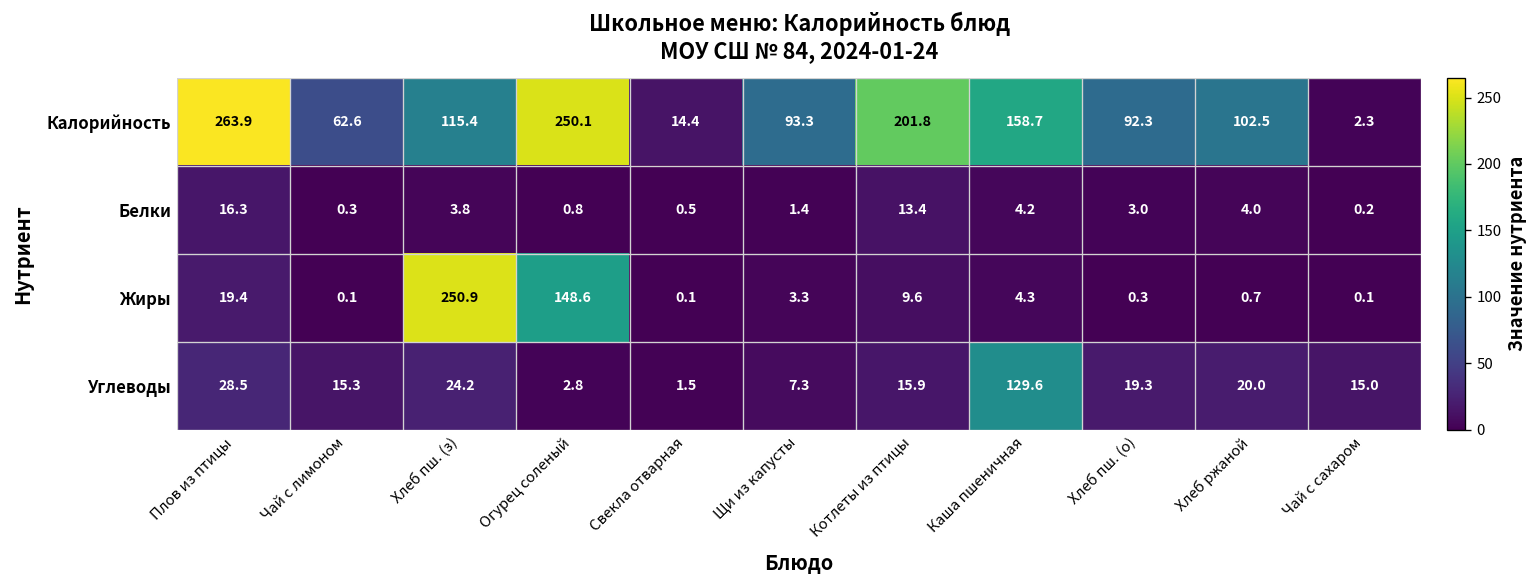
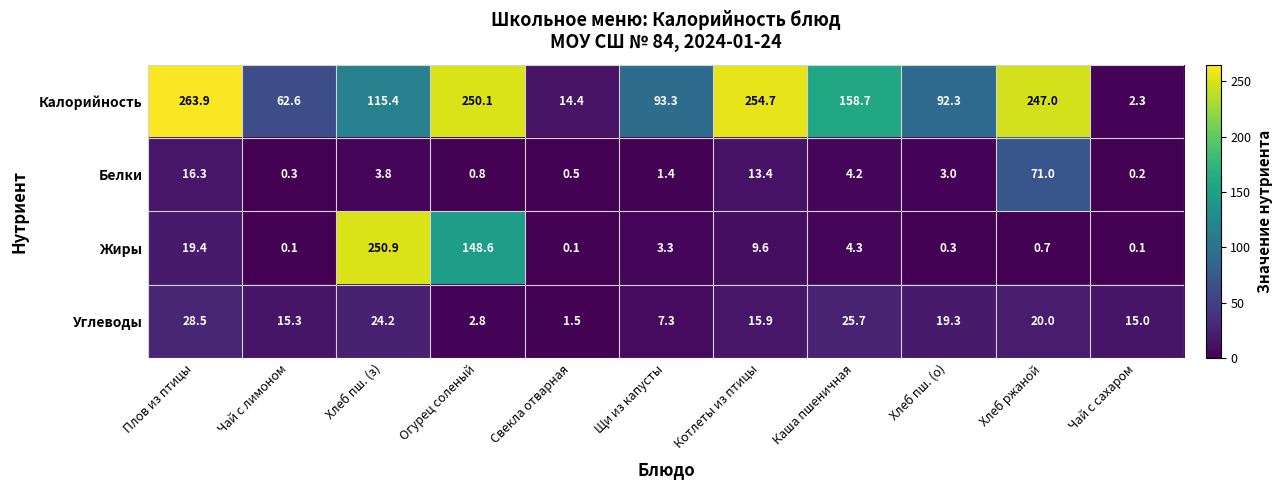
Калорийность, Котлеты из птицы: 201.8 -> 254.7
Калорийность, Хлеб ржаной: 102.5 -> 247.0
Белки, Хлеб ржаной: 4.0 -> 71.0
Углеводы, Каша пшеничная: 129.6 -> 25.7
